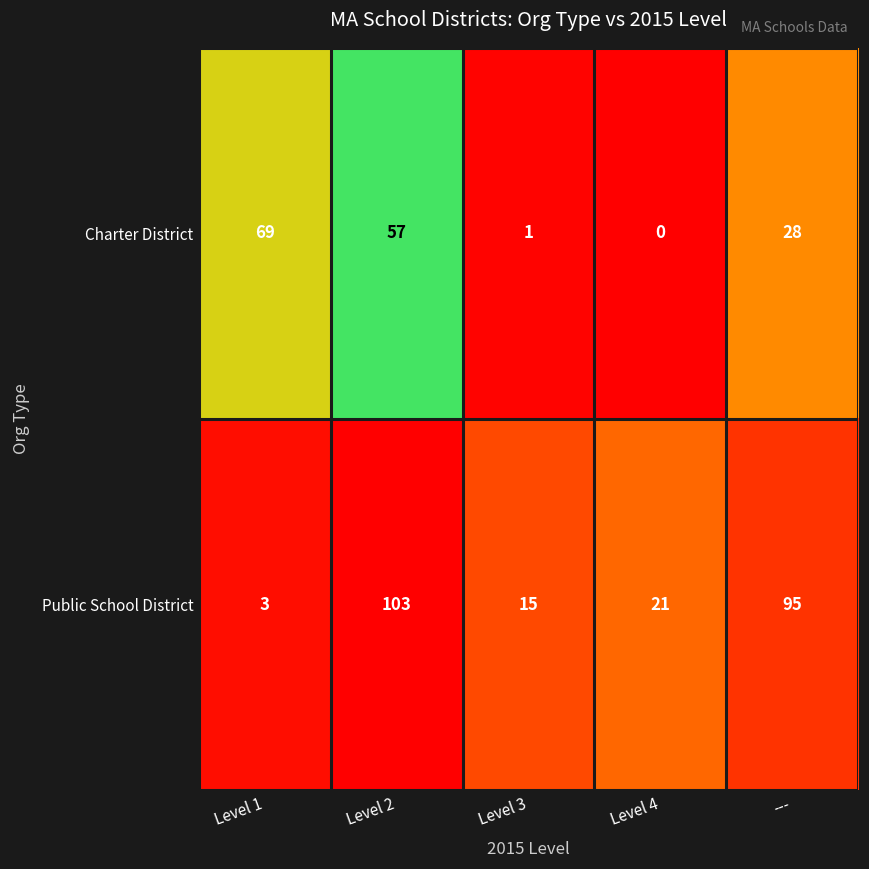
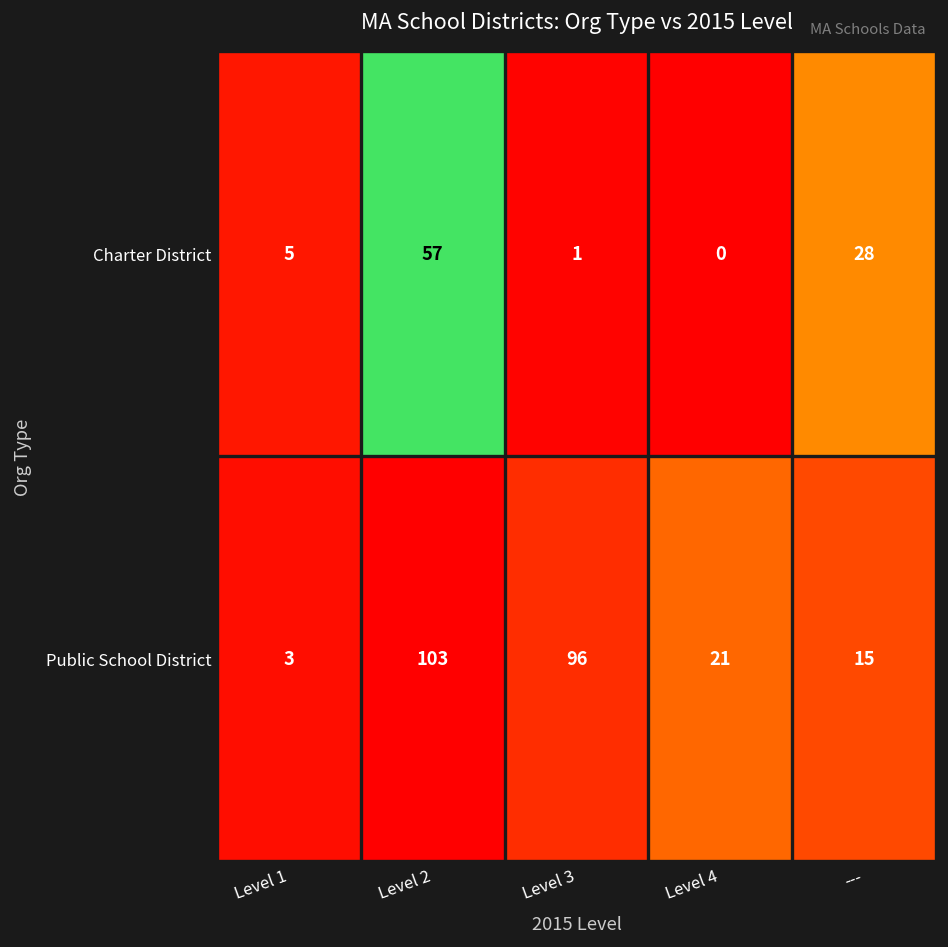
Charter District, Level 1: 69 -> 5
Public School District, Level 3: 15 -> 96
Public School District, ---: 95 -> 15
